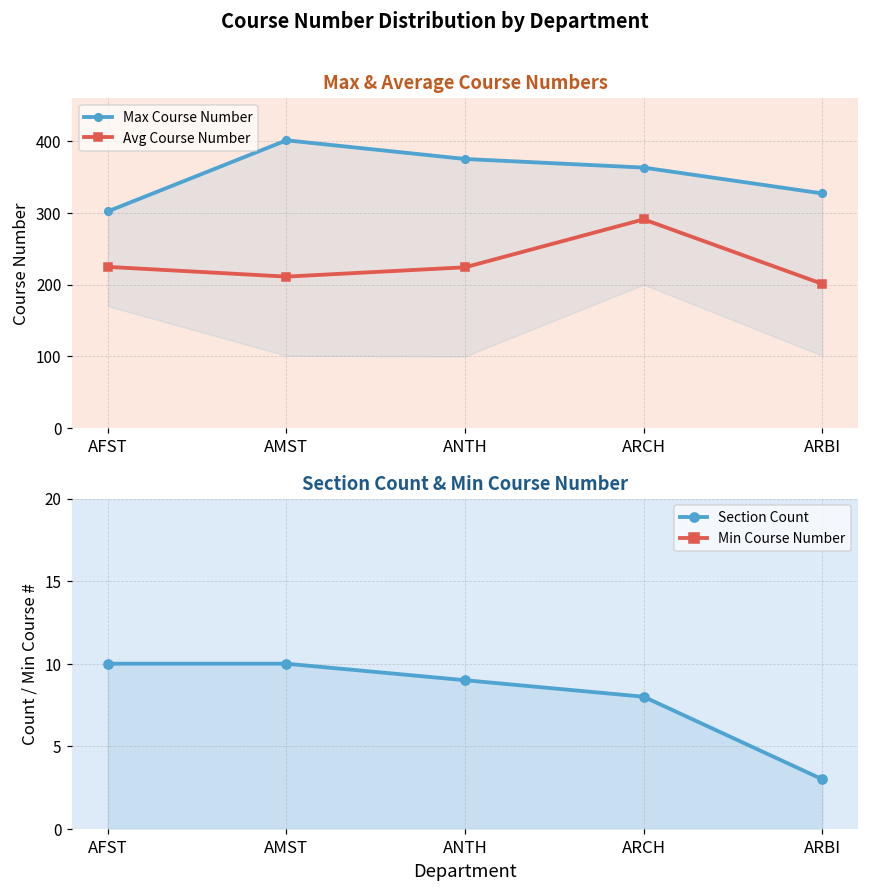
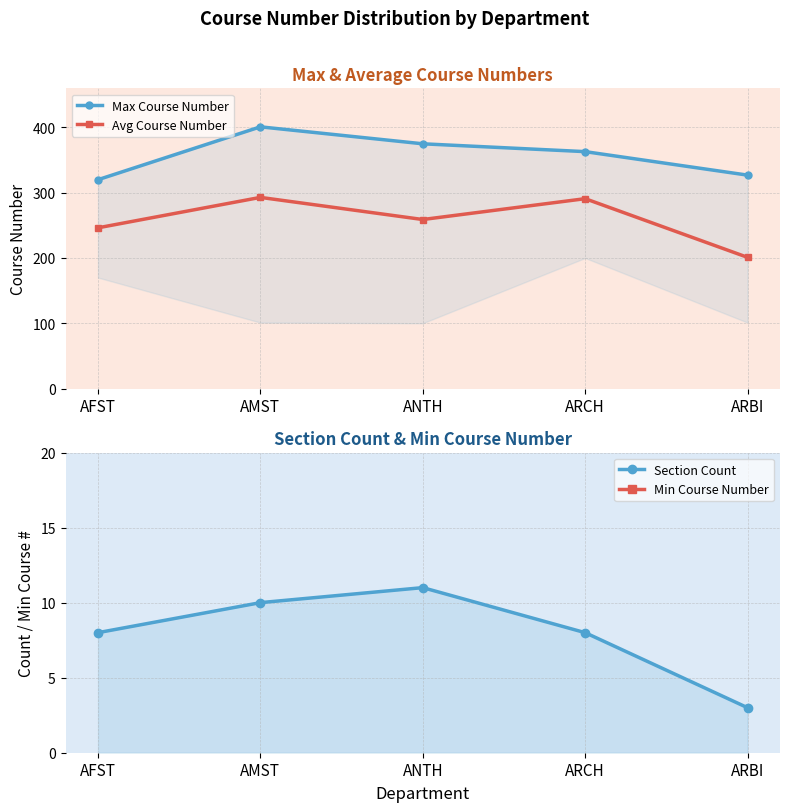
Max & Average Course Numbers, Max Course Number, AFST: 300 -> 320
Max & Average Course Numbers, Avg Course Number, AFST: 220 -> 250
Max & Average Course Numbers, Avg Course Number, AMST: 210 -> 290
Max & Average Course Numbers, Avg Course Number, ANTH: 220 -> 260
Section Count & Min Course Number, Section Count, AFST: 10 -> 8
Section Count & Min Course Number, Section Count, ANTH: 9 -> 11
